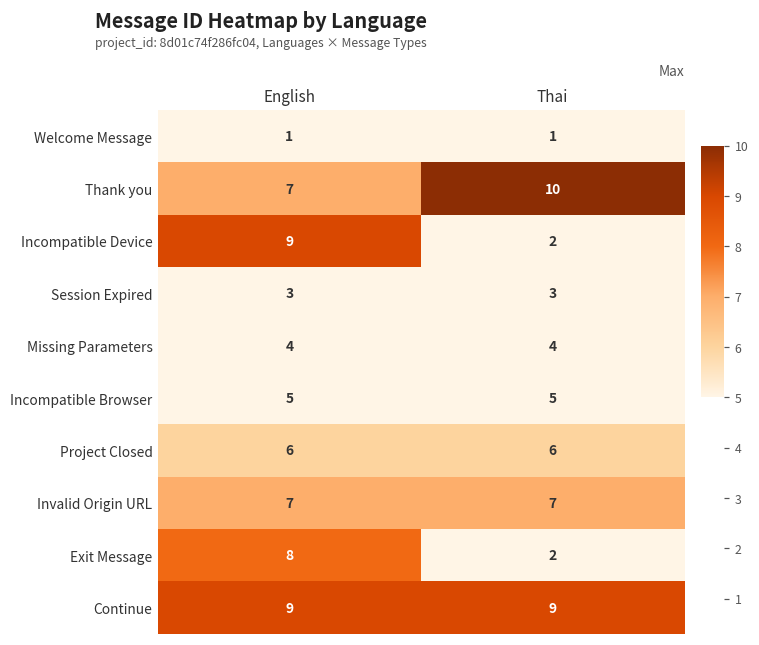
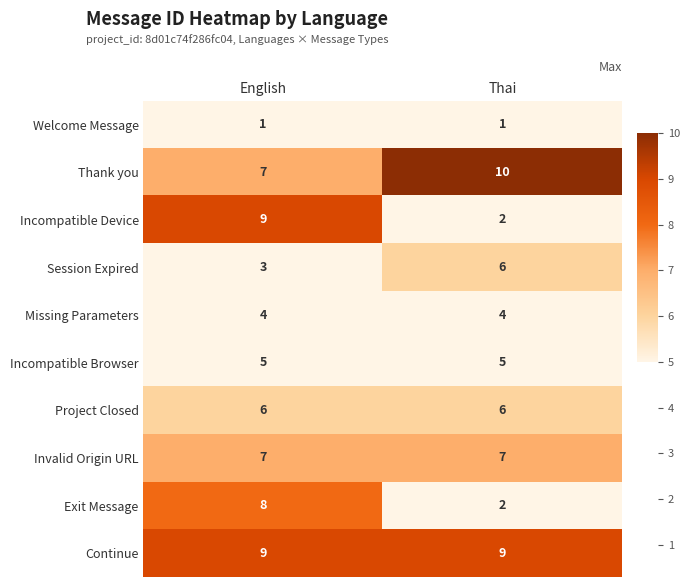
Session Expired, Thai: 3 -> 6
